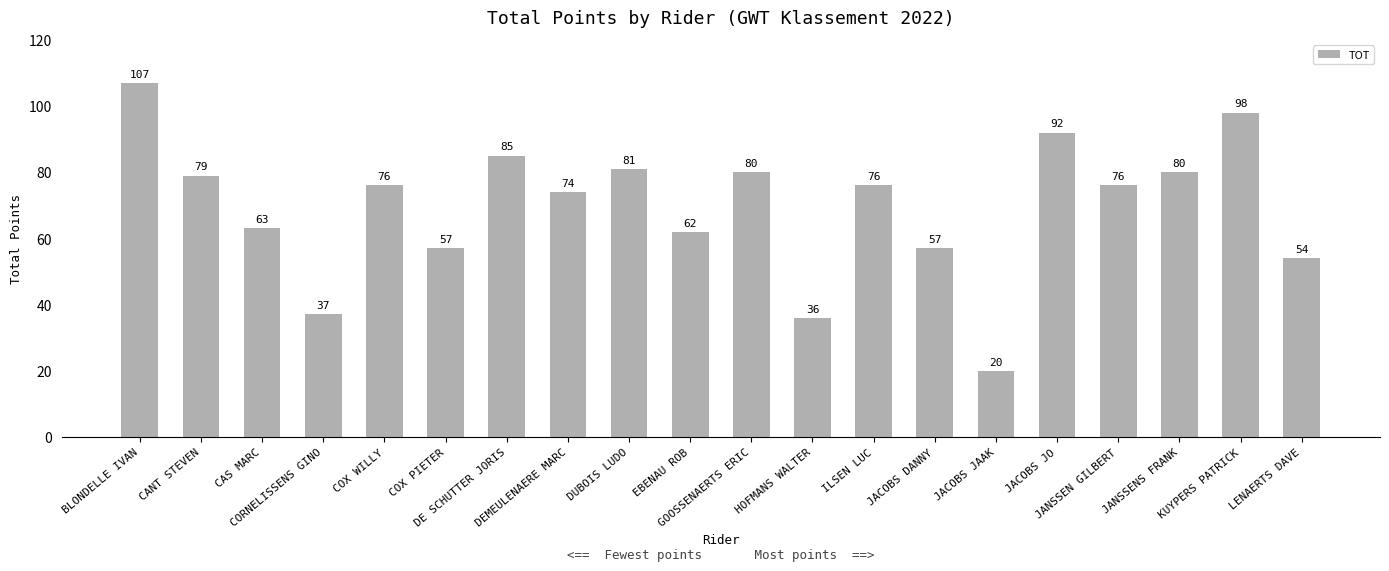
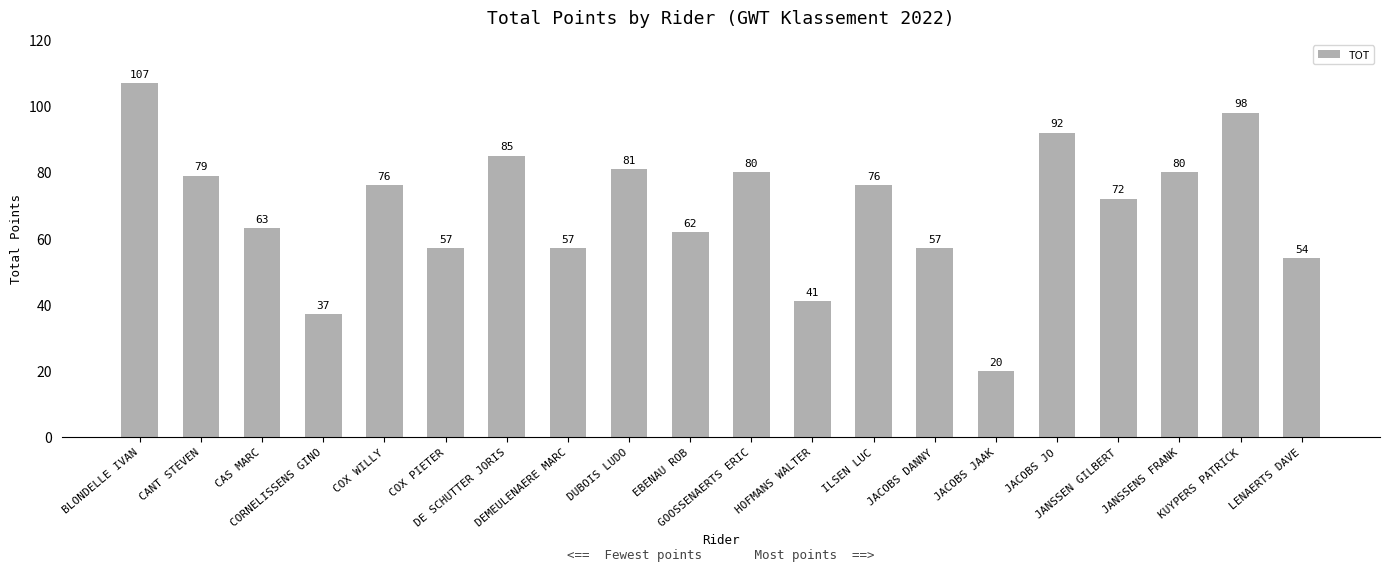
DEMEULENAERE MARC: 74 -> 57
HOFMANS WALTER: 36 -> 41
JANSSEN GILBERT: 76 -> 72
